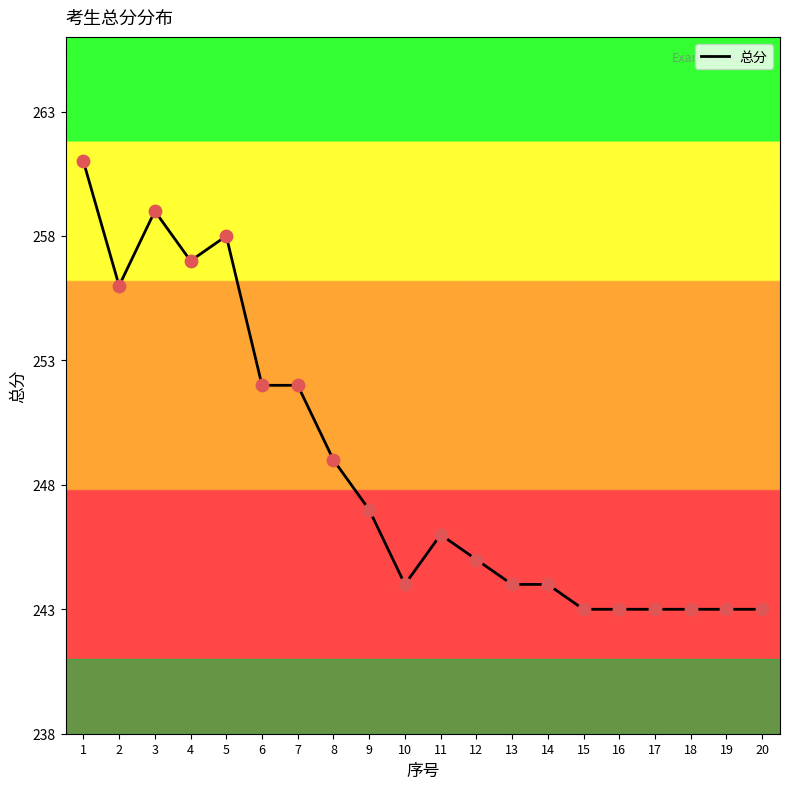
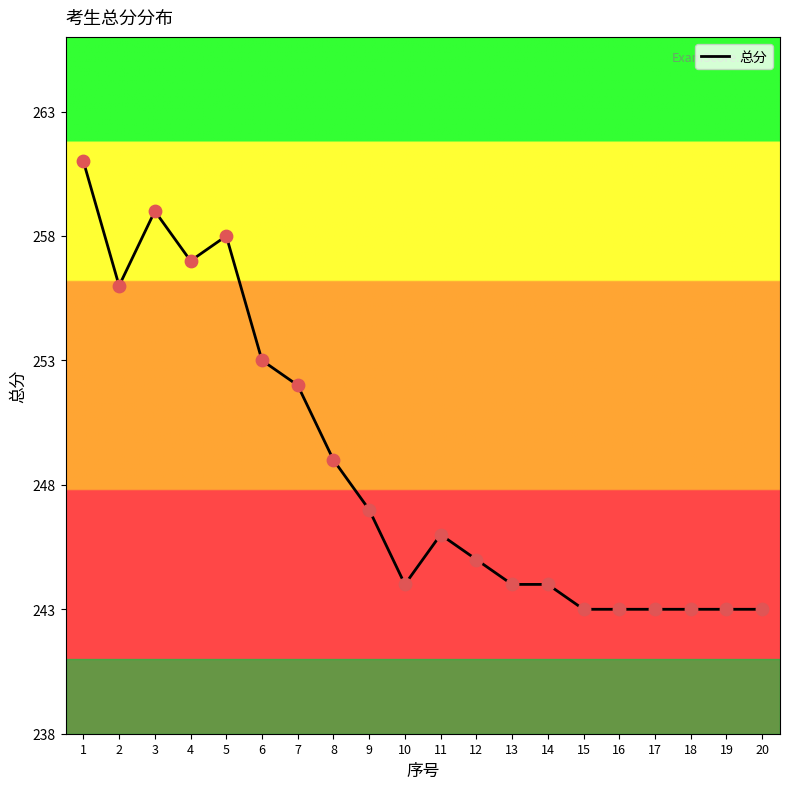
6: 252 -> 253
